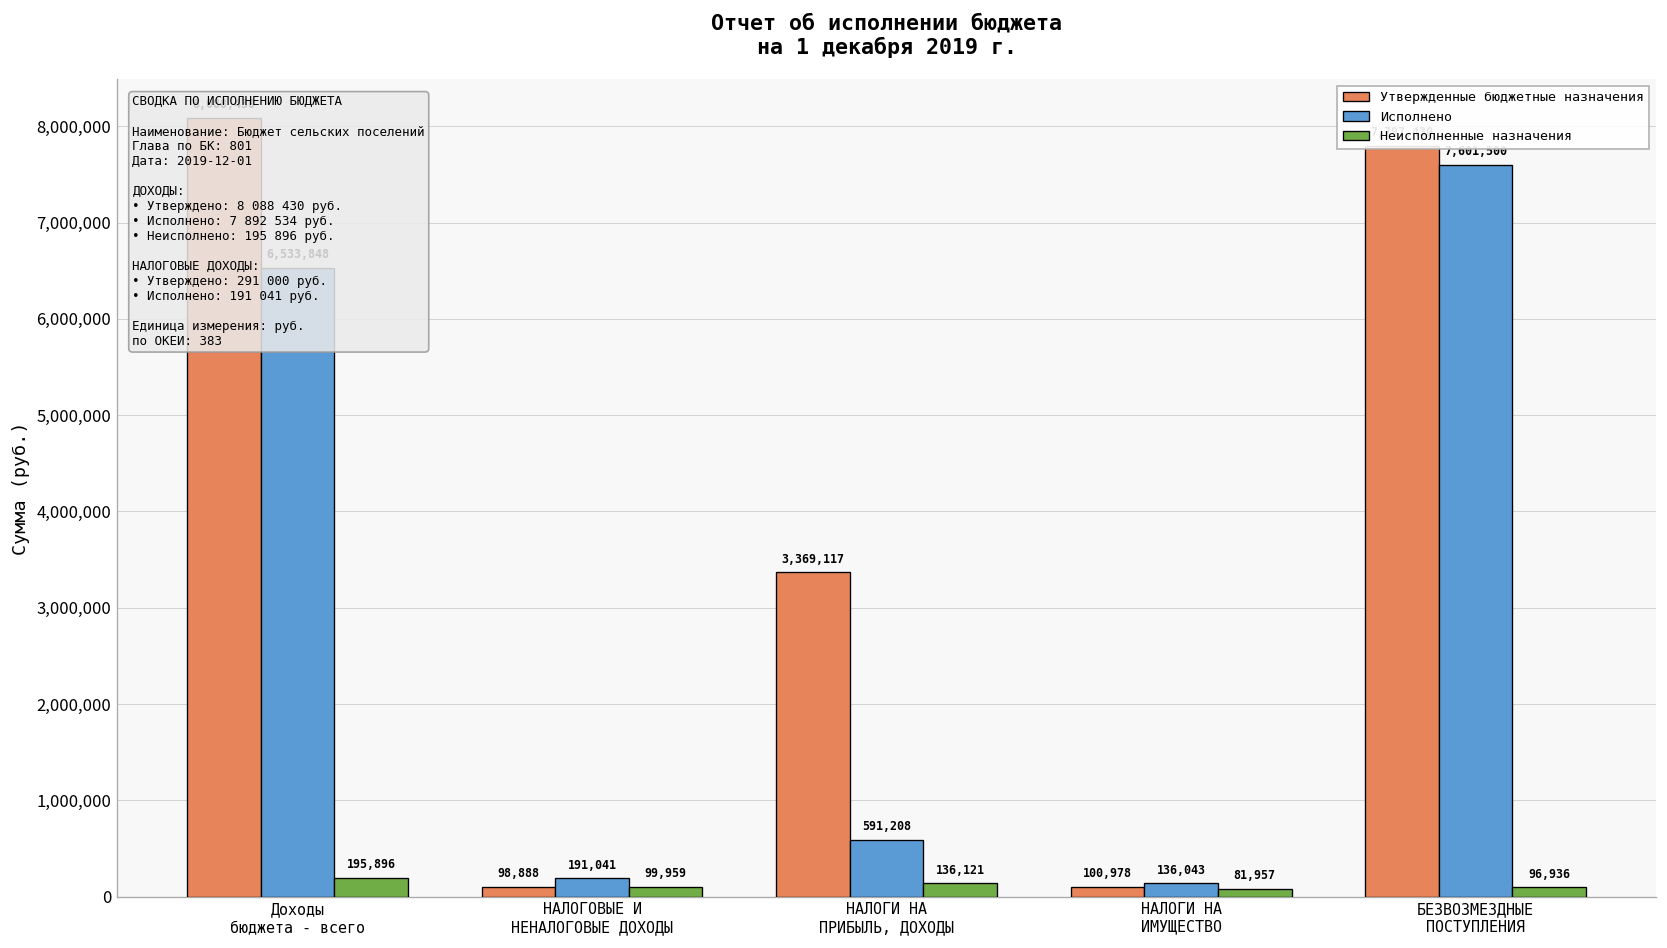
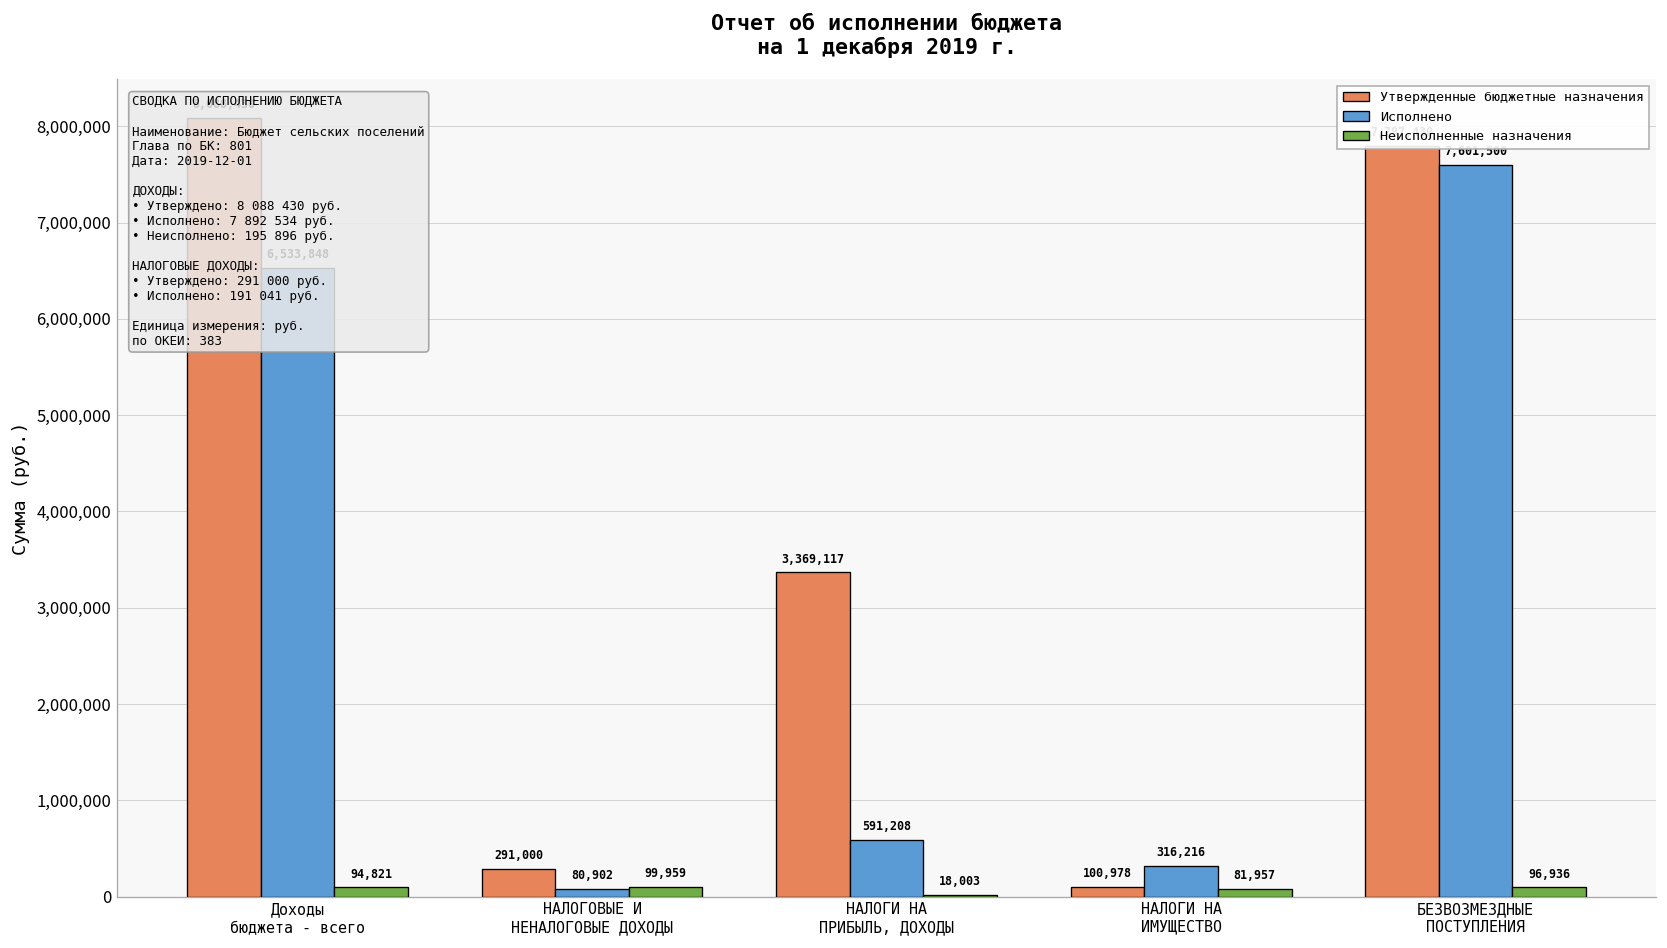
Неисполненные назначения, Доходы бюджета - всего: 195,896 -> 94,821
Утвержденные бюджетные назначения, НАЛОГОВЫЕ И НЕНАЛОГОВЫЕ ДОХОДЫ: 98,888 -> 291,000
Исполнено, НАЛОГОВЫЕ И НЕНАЛОГОВЫЕ ДОХОДЫ: 191,041 -> 80,902
Неисполненные назначения, НАЛОГИ НА ПРИБЫЛЬ, ДОХОДЫ: 136,121 -> 18,003
Исполнено, НАЛОГИ НА ИМУЩЕСТВО: 136,043 -> 316,216
